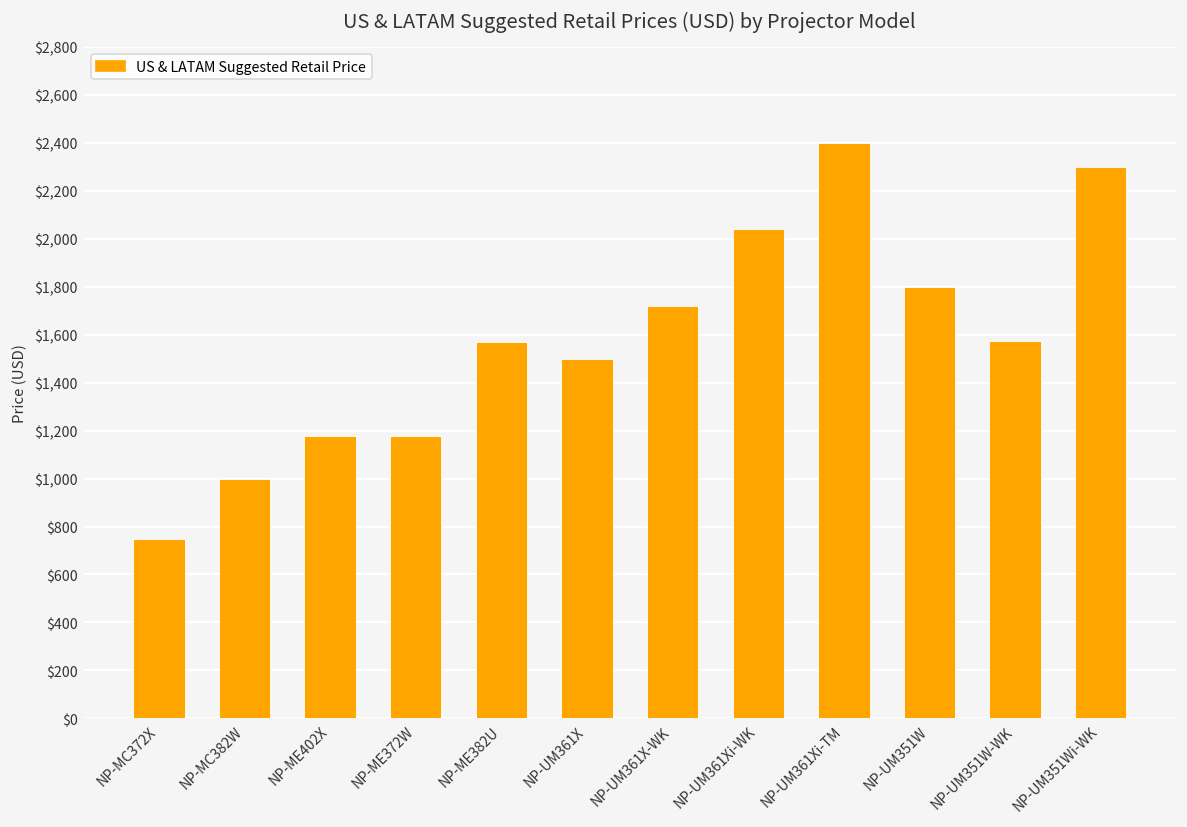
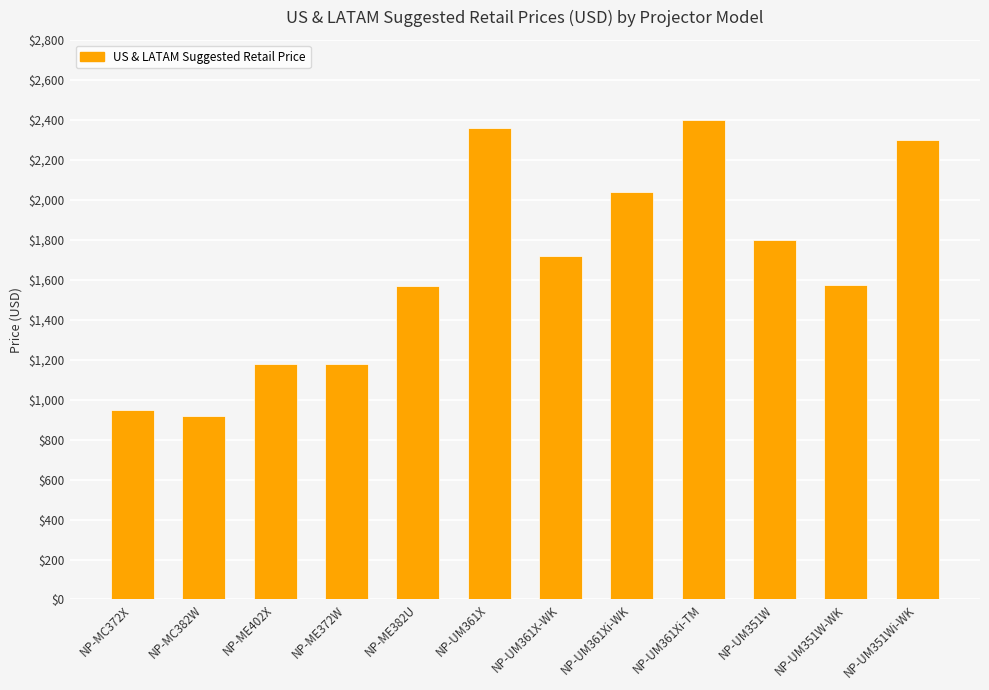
NP-MC372X: $750 -> $950
NP-MC382W: $1,000 -> $920
NP-UM361X: $1,500 -> $2,360
